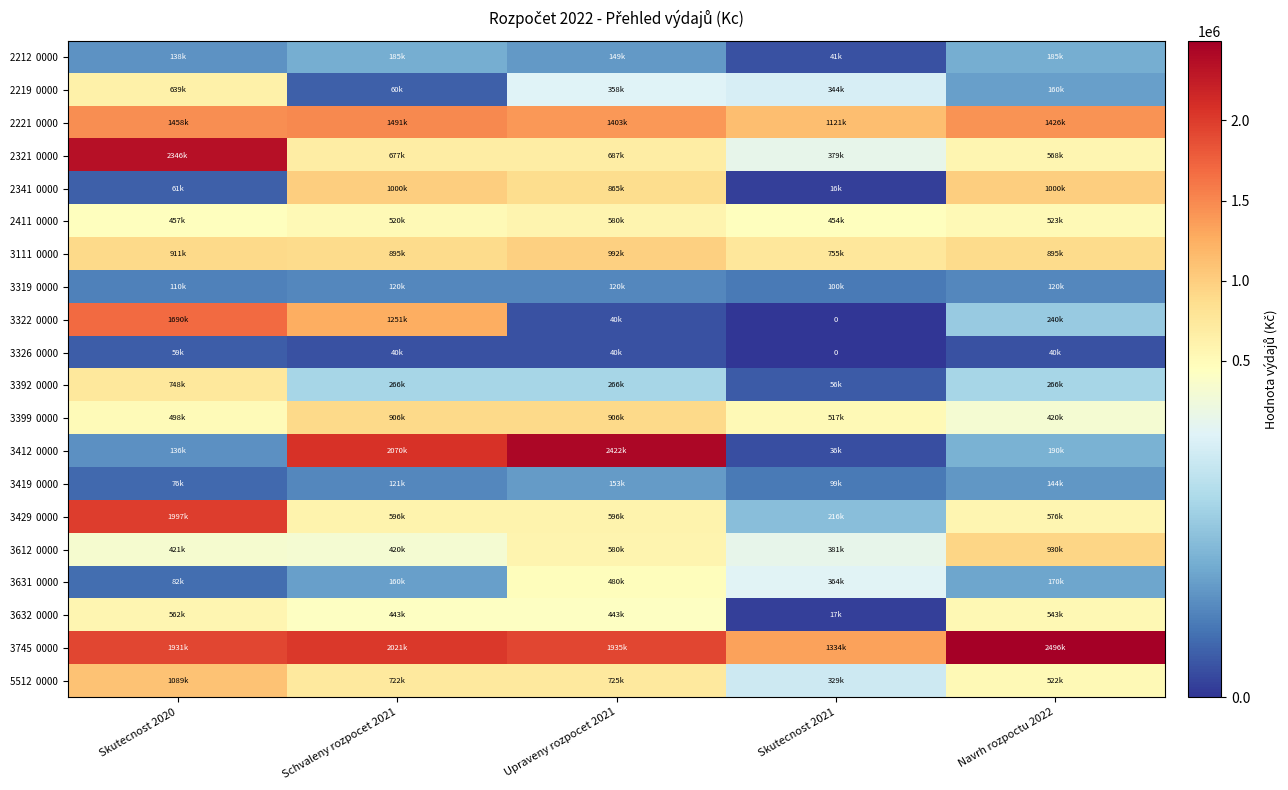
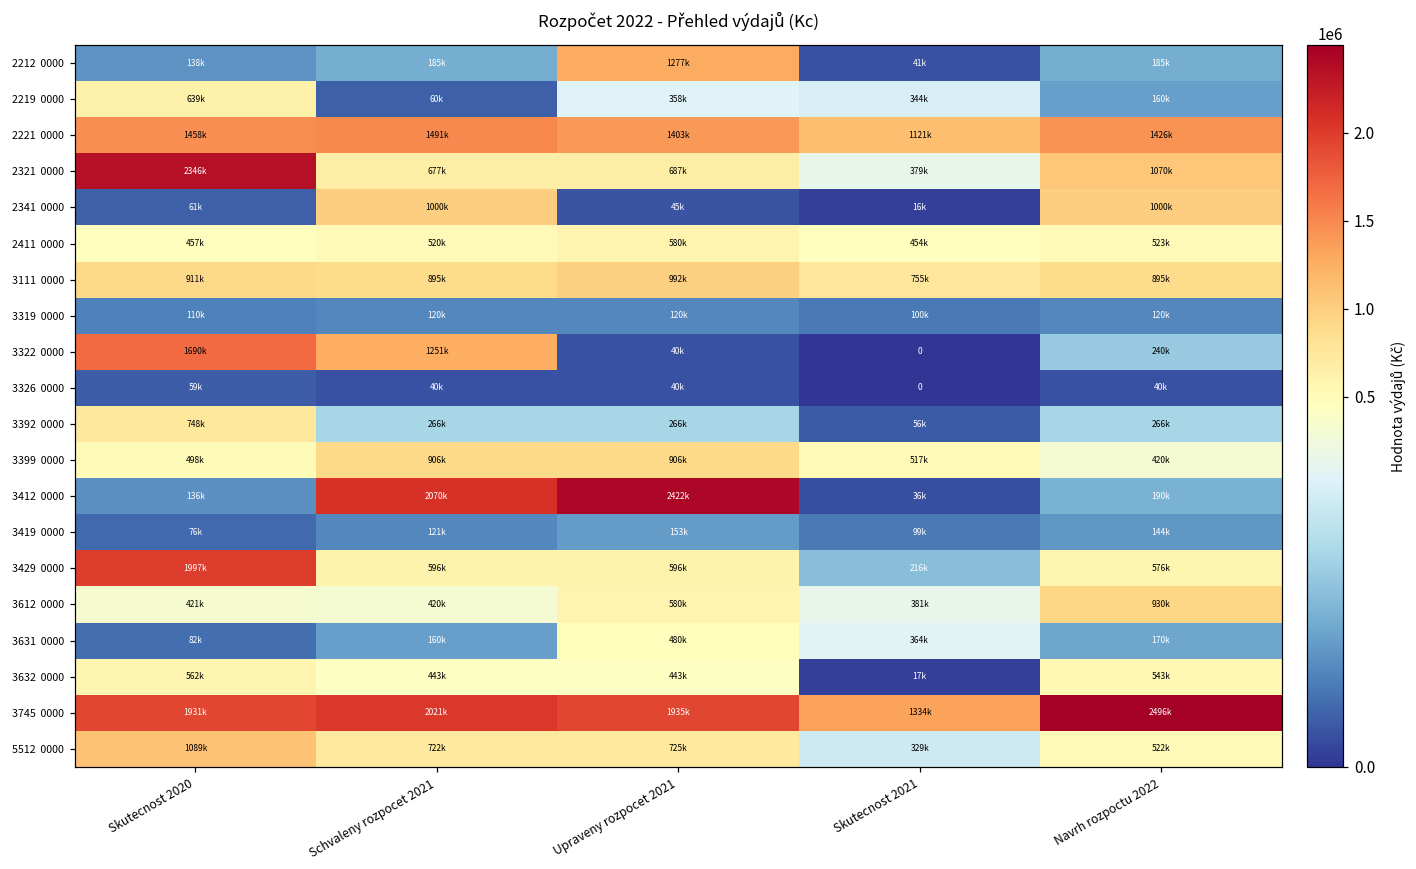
2212 0000, Upraveny rozpocet 2021: 149k -> 1277k
2321 0000, Navrh rozpoctu 2022: 568k -> 1070k
2341 0000, Upraveny rozpocet 2021: 865k -> 45k
